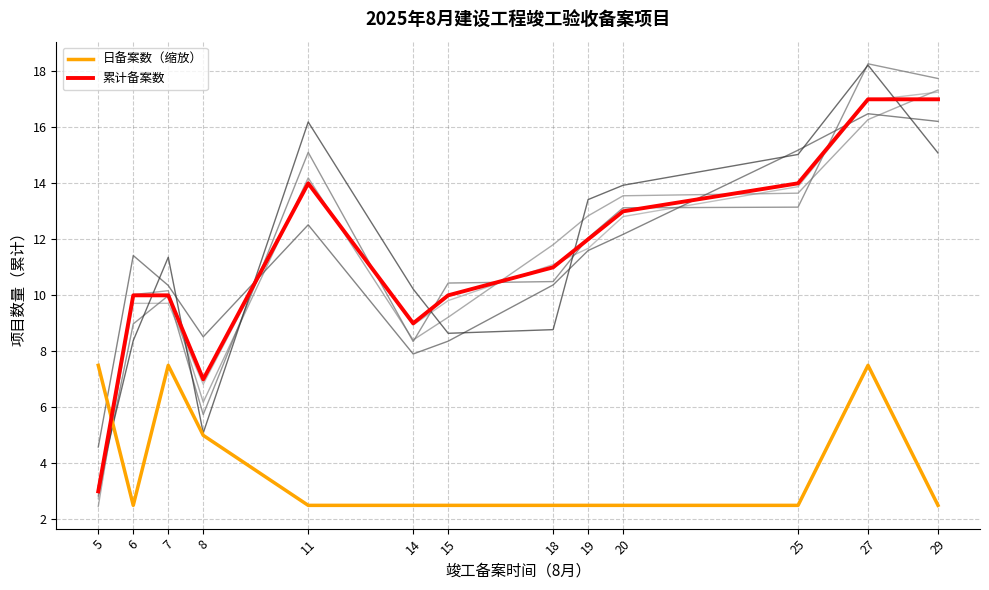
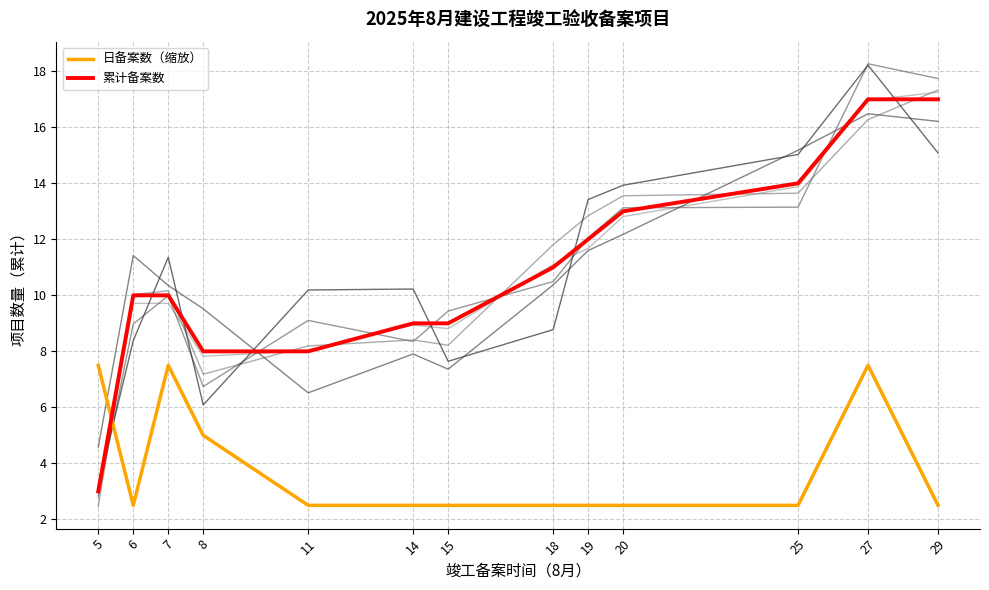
累计备案数, 8: 7 -> 8
累计备案数, 11: 14 -> 8
累计备案数, 15: 10 -> 9
